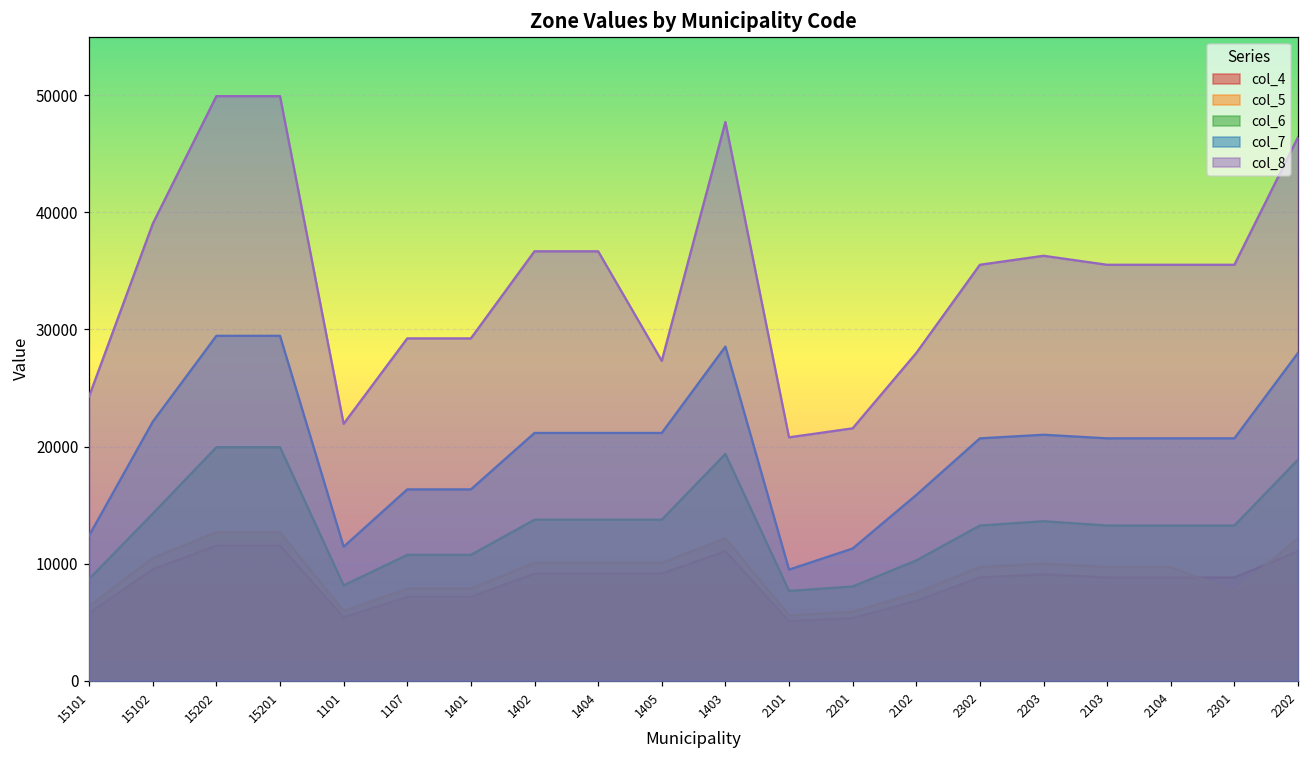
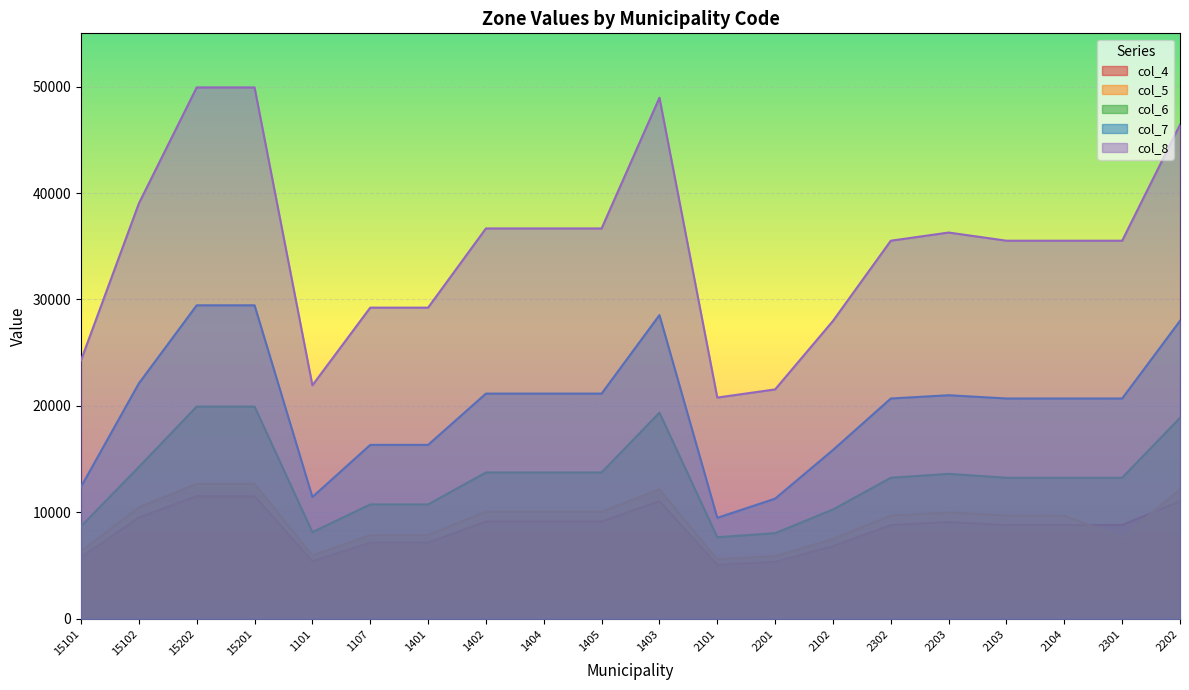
col_8, 1405: 27300 -> 36700
col_8, 1403: 47700 -> 49000
